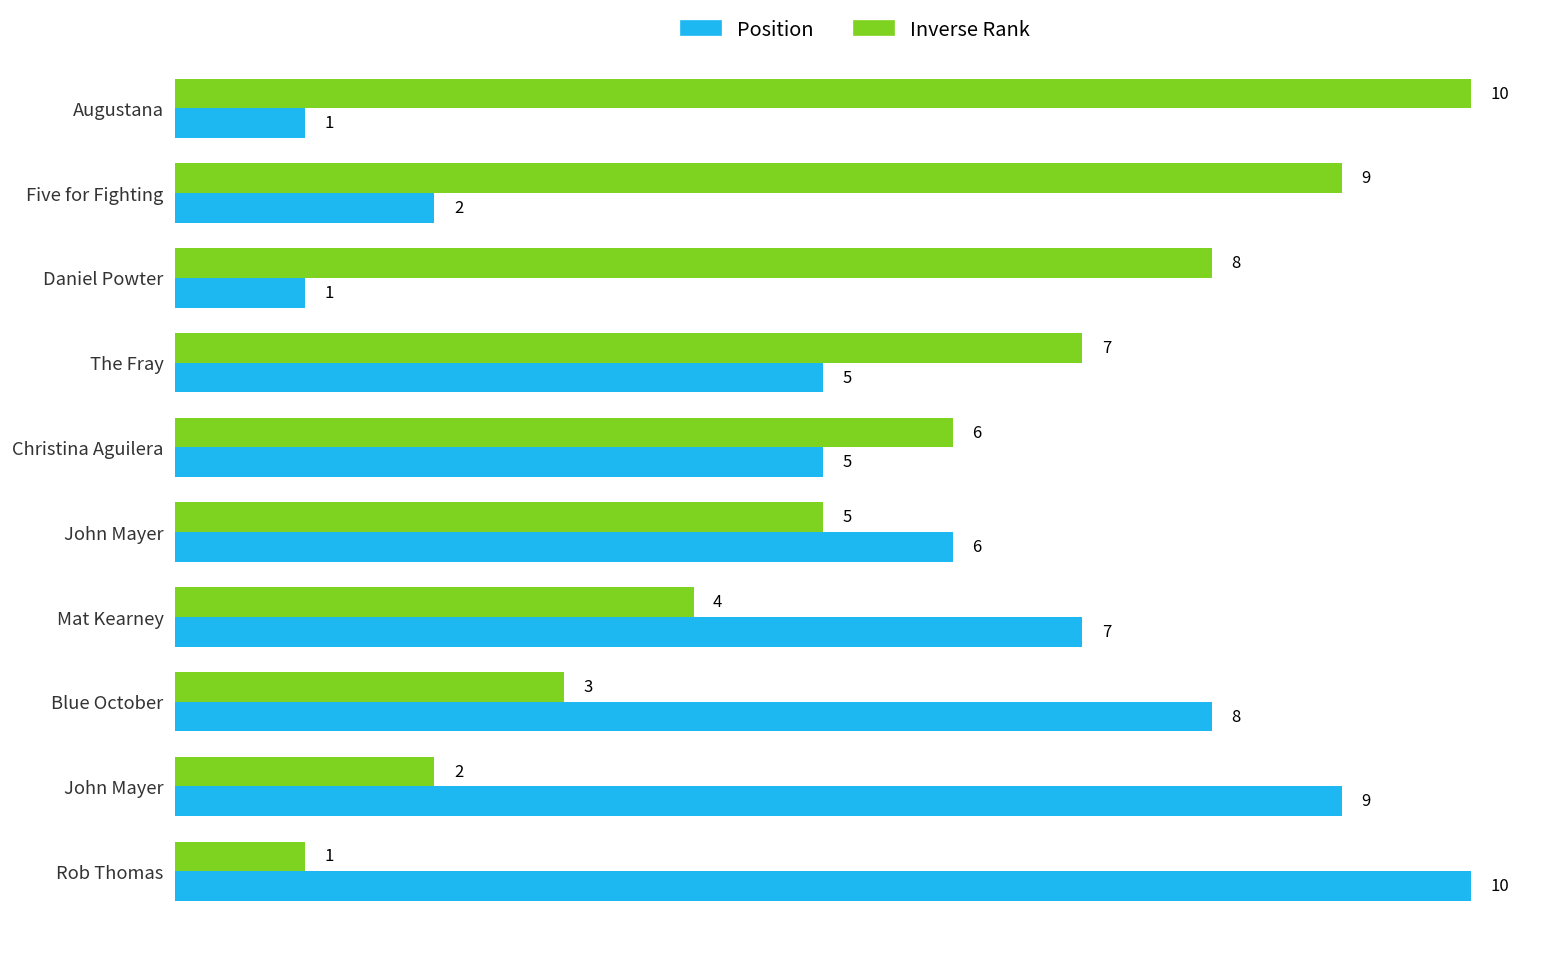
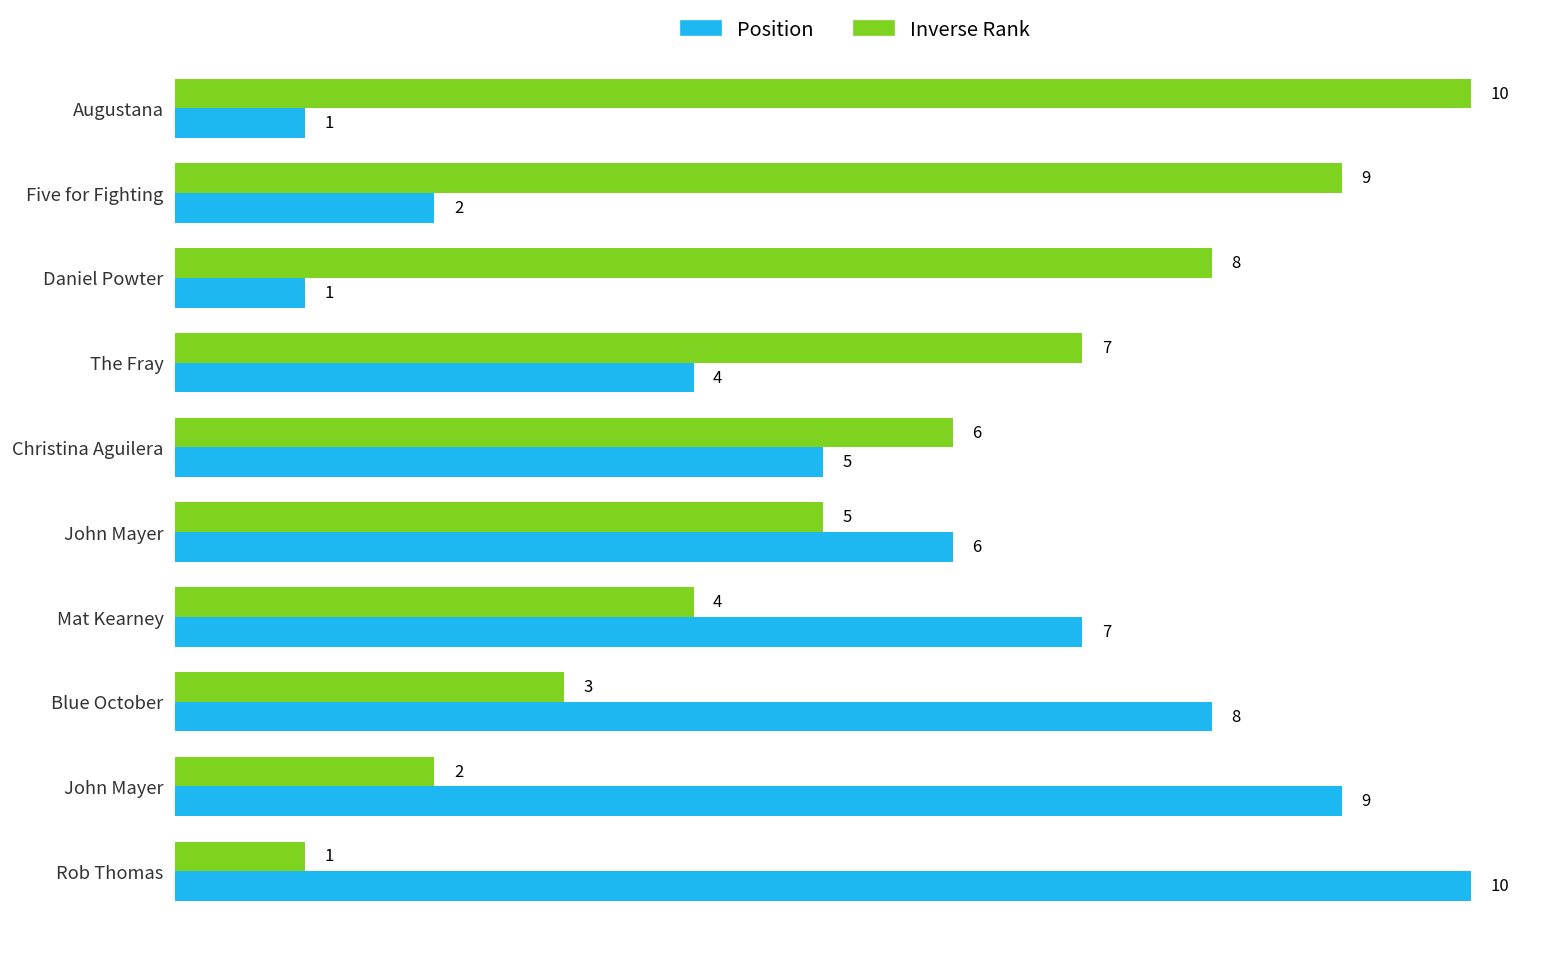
Position, The Fray: 5 -> 4
